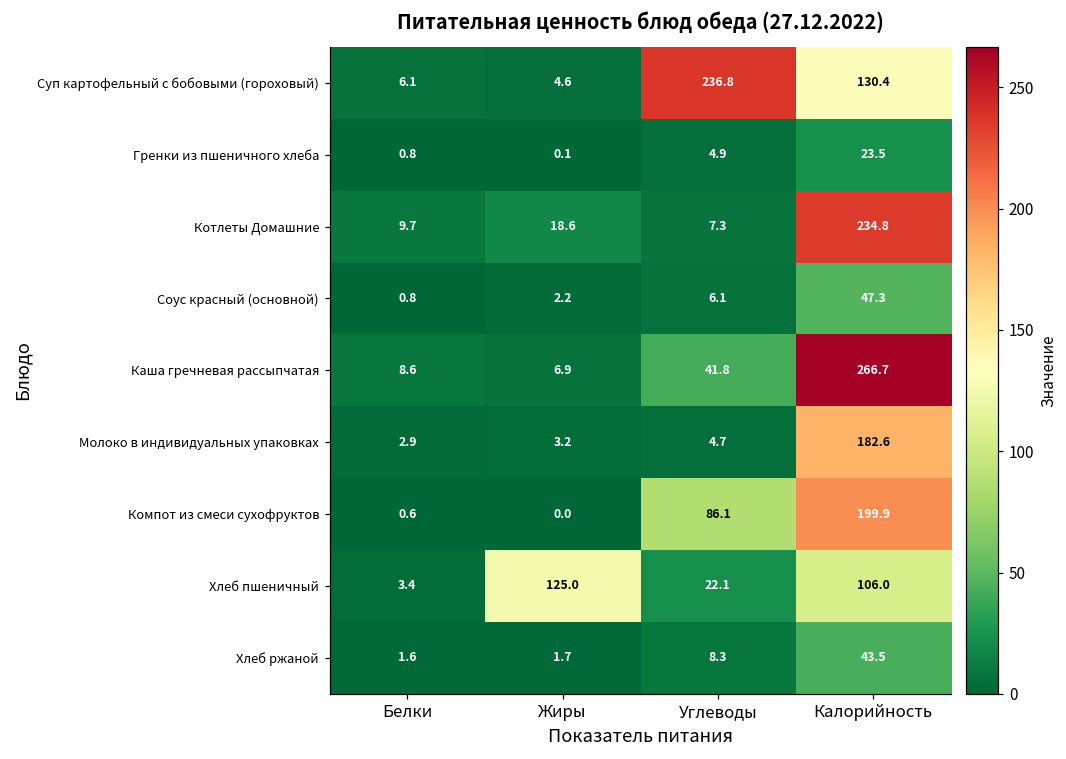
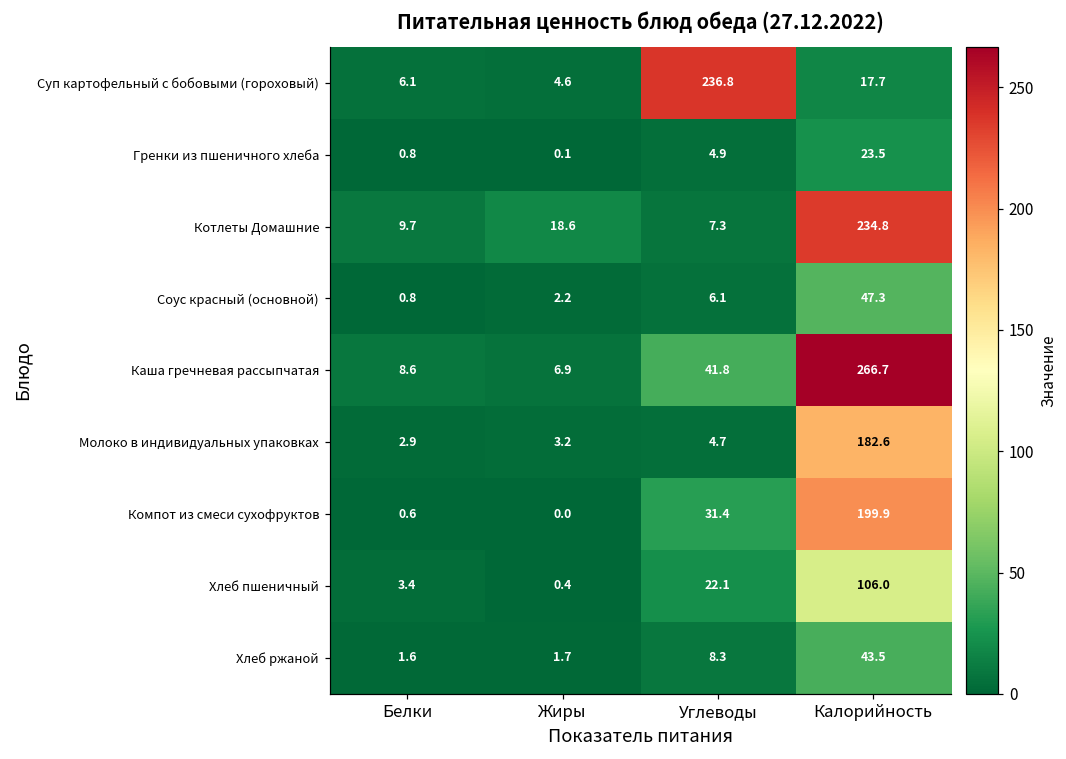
Суп картофельный с бобовыми (гороховый), Калорийность: 130.4 -> 17.7
Компот из смеси сухофруктов, Углеводы: 86.1 -> 31.4
Хлеб пшеничный, Жиры: 125.0 -> 0.4
